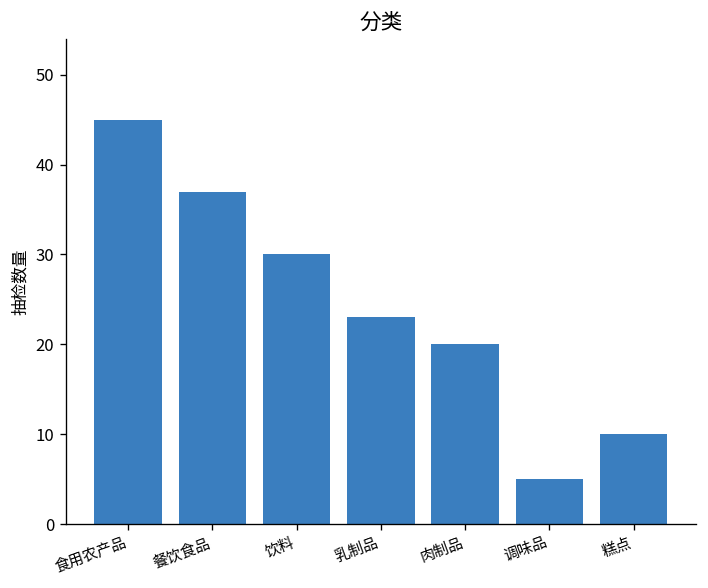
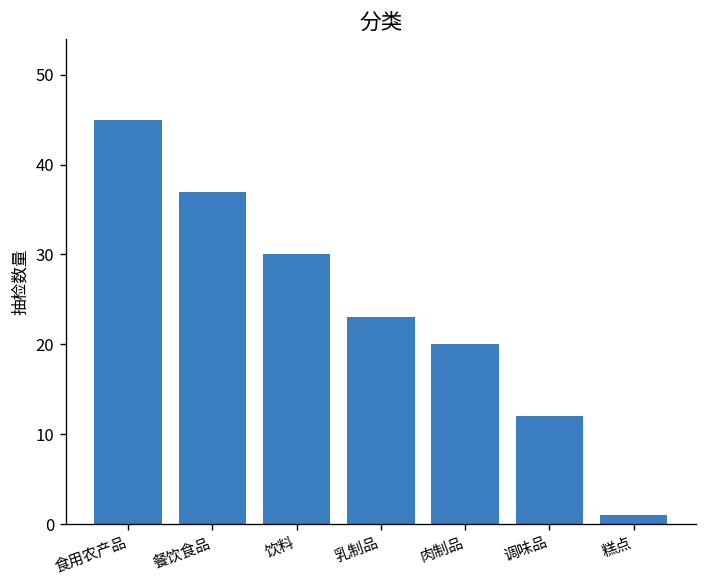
调味品: 5 -> 12
糕点: 10 -> 1
